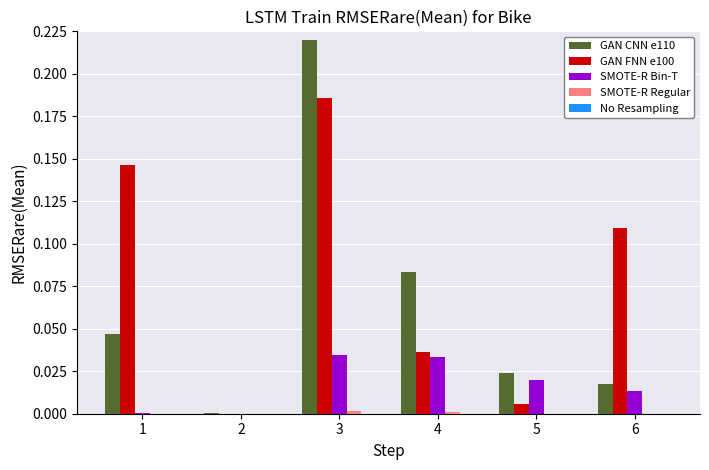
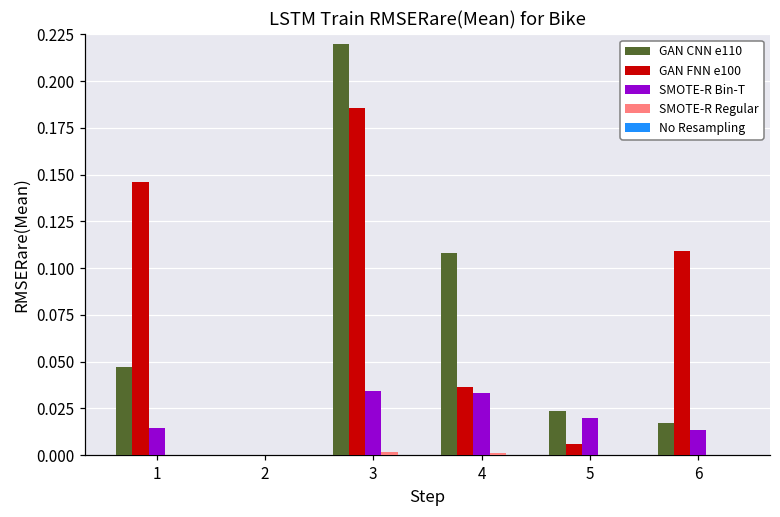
SMOTE-R Bin-T, 1: 0.000 -> 0.014
GAN CNN e110, 4: 0.084 -> 0.108
